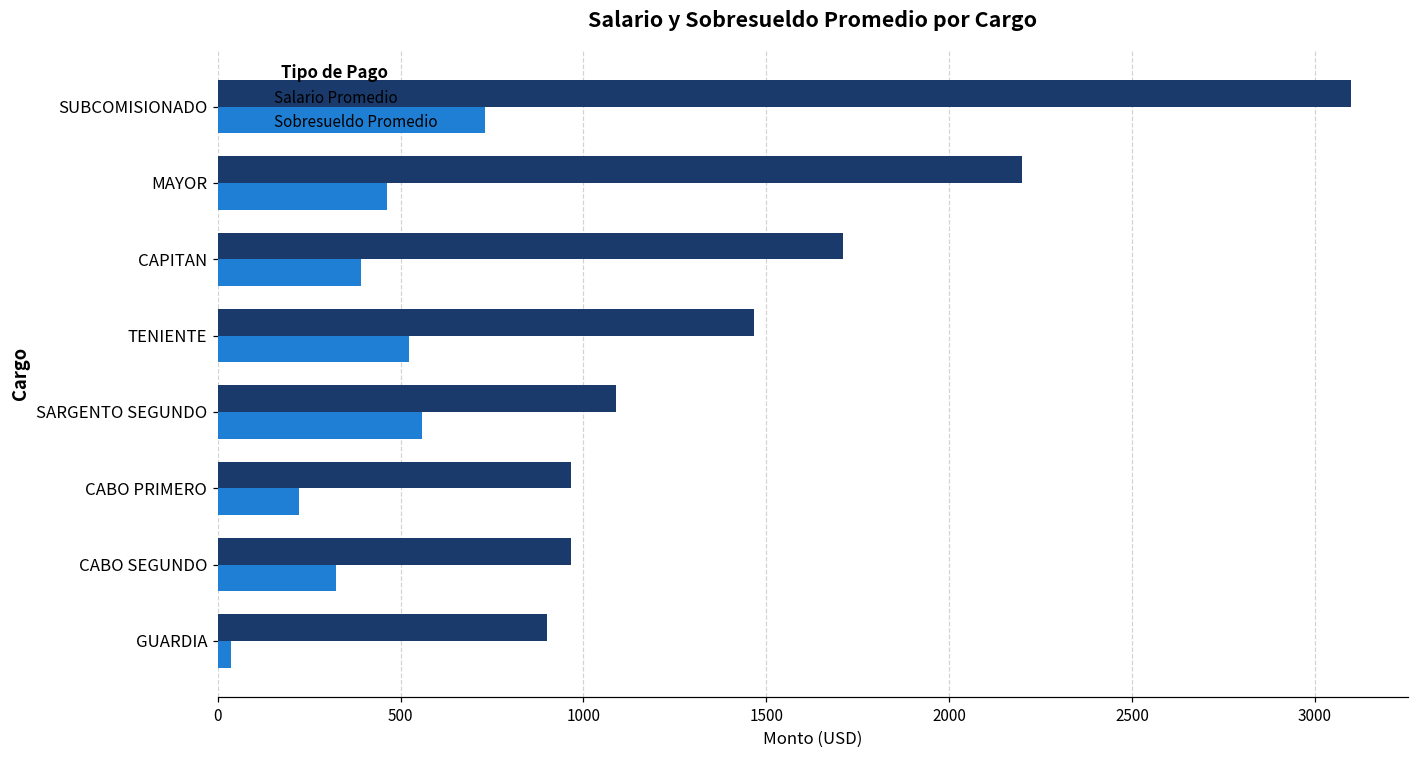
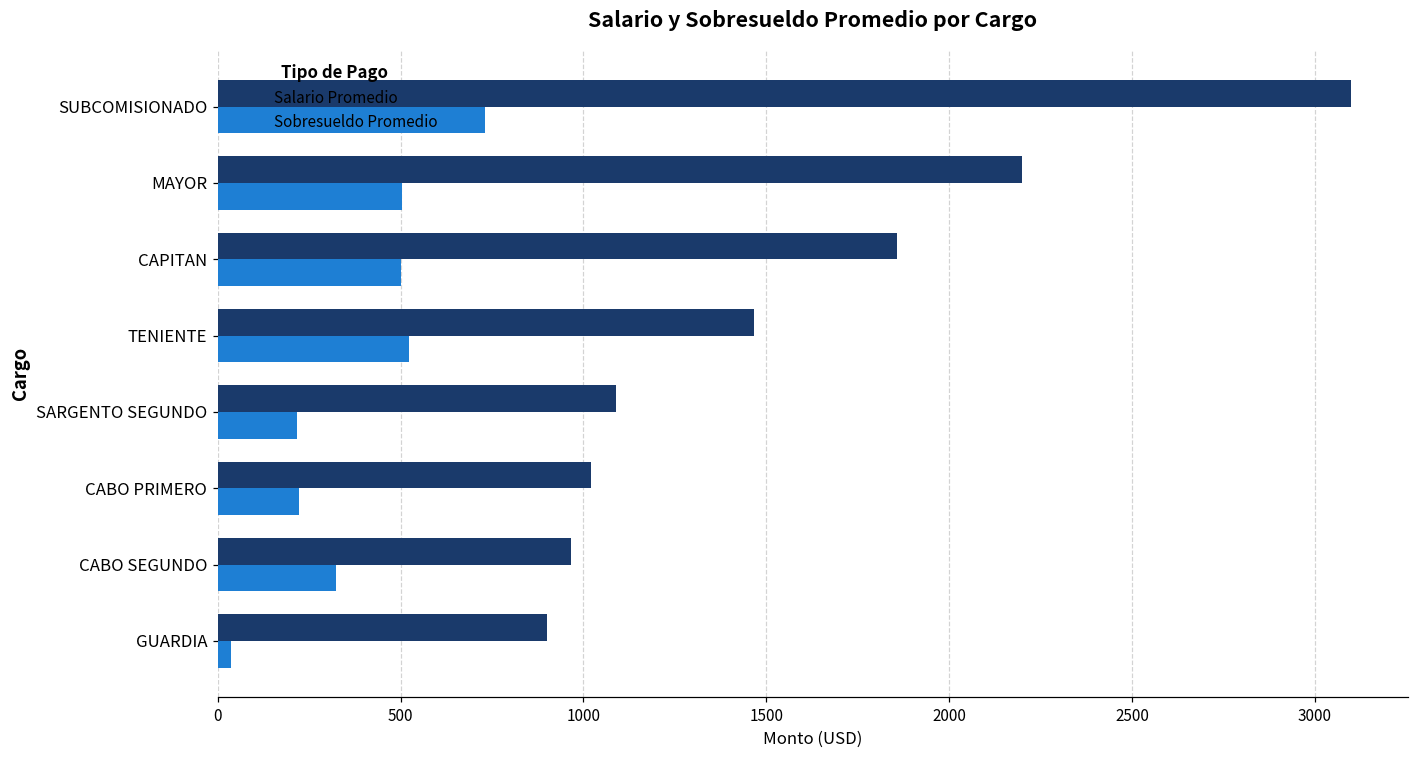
Sobresueldo Promedio, MAYOR: 460 -> 500
Salario Promedio, CAPITAN: 1710 -> 1860
Sobresueldo Promedio, CAPITAN: 390 -> 500
Sobresueldo Promedio, SARGENTO SEGUNDO: 560 -> 220
Salario Promedio, CABO PRIMERO: 970 -> 1020
